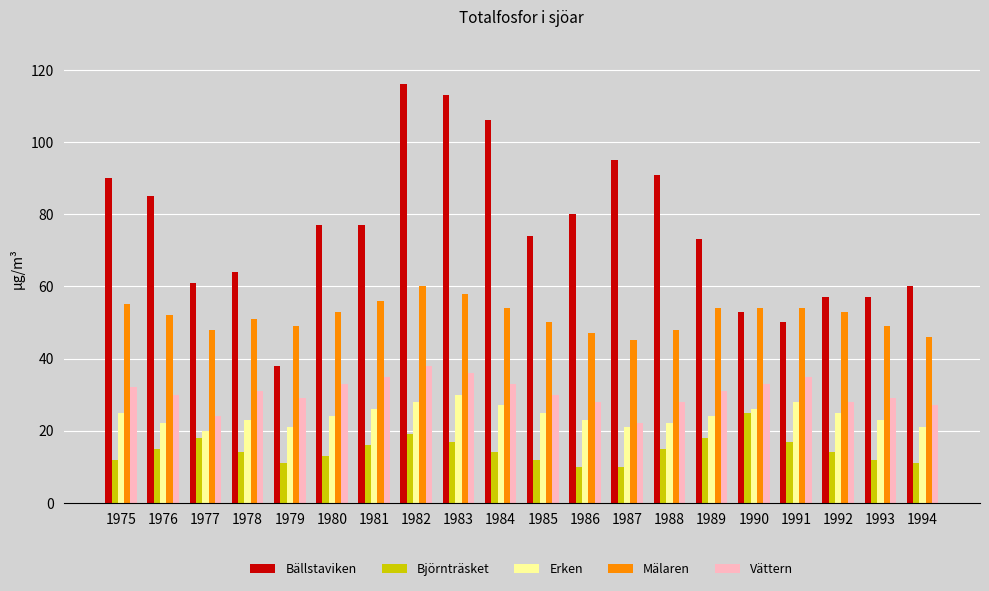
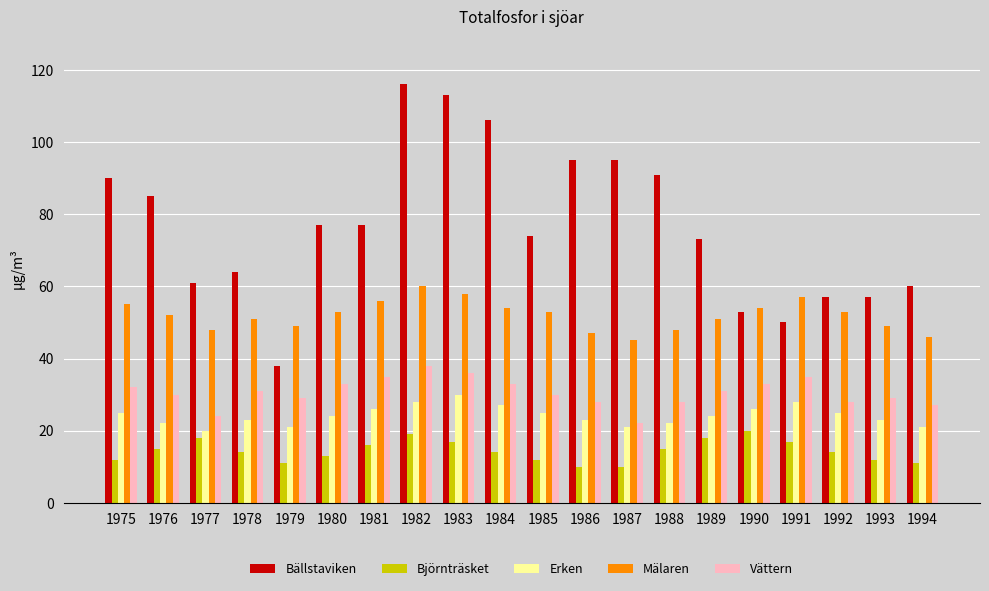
Mälaren, 1985: 50 -> 53
Bällstaviken, 1986: 80 -> 95
Mälaren, 1989: 54 -> 51
Björnträsket, 1990: 25 -> 20
Mälaren, 1991: 54 -> 57
